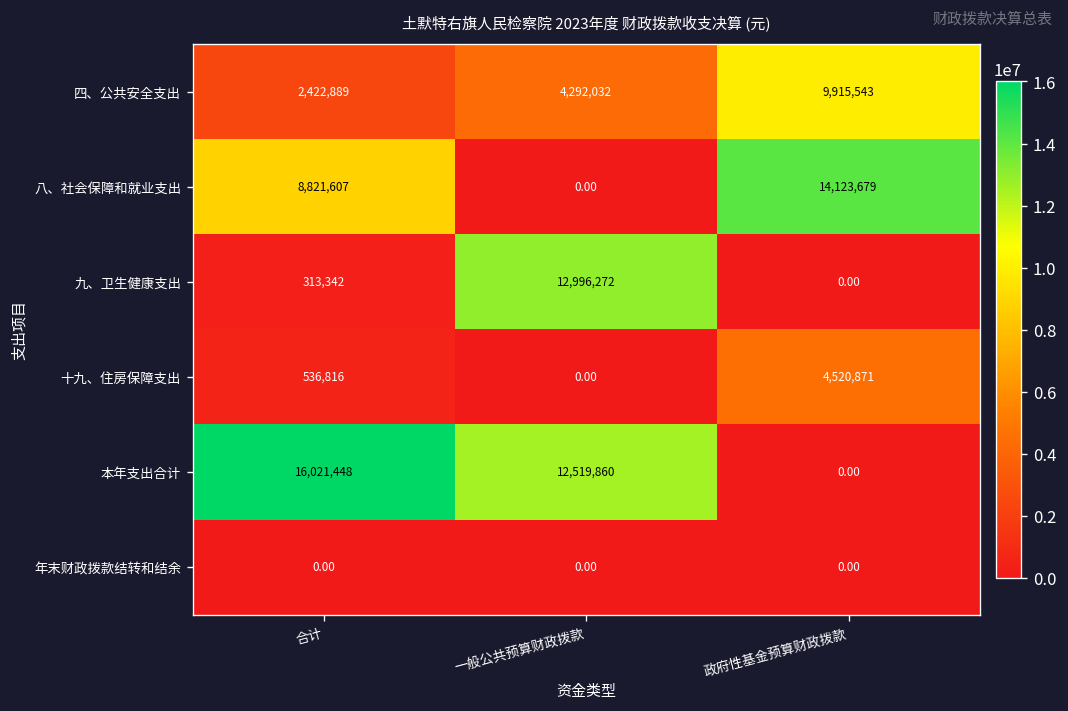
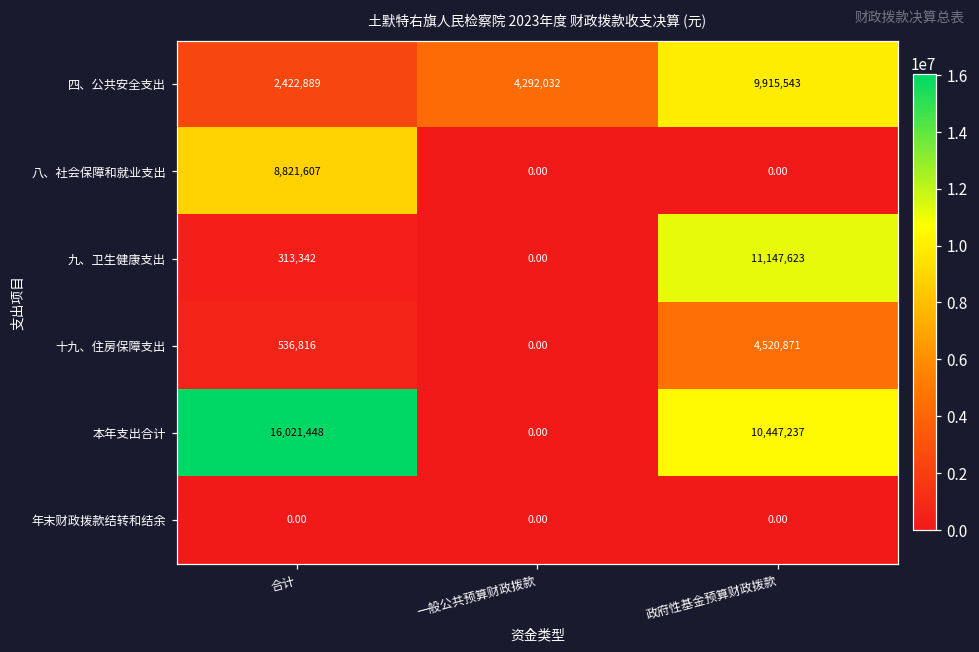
八、社会保障和就业支出, 政府性基金预算财政拨款: 14,123,679 -> 0.00
九、卫生健康支出, 一般公共预算财政拨款: 12,996,272 -> 0.00
九、卫生健康支出, 政府性基金预算财政拨款: 0.00 -> 11,147,623
本年支出合计, 一般公共预算财政拨款: 12,519,860 -> 0.00
本年支出合计, 政府性基金预算财政拨款: 0.00 -> 10,447,237
